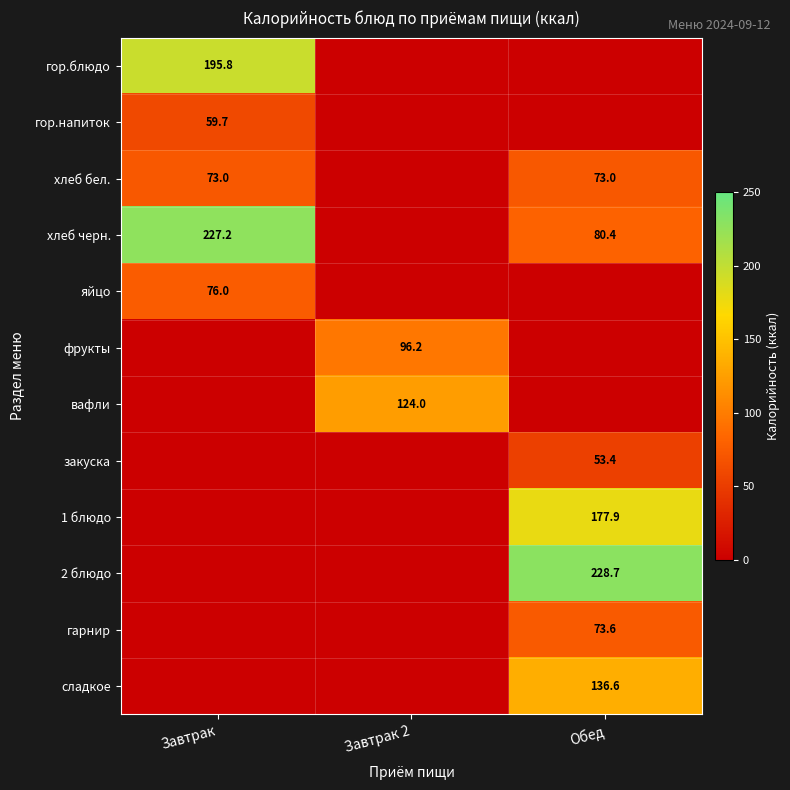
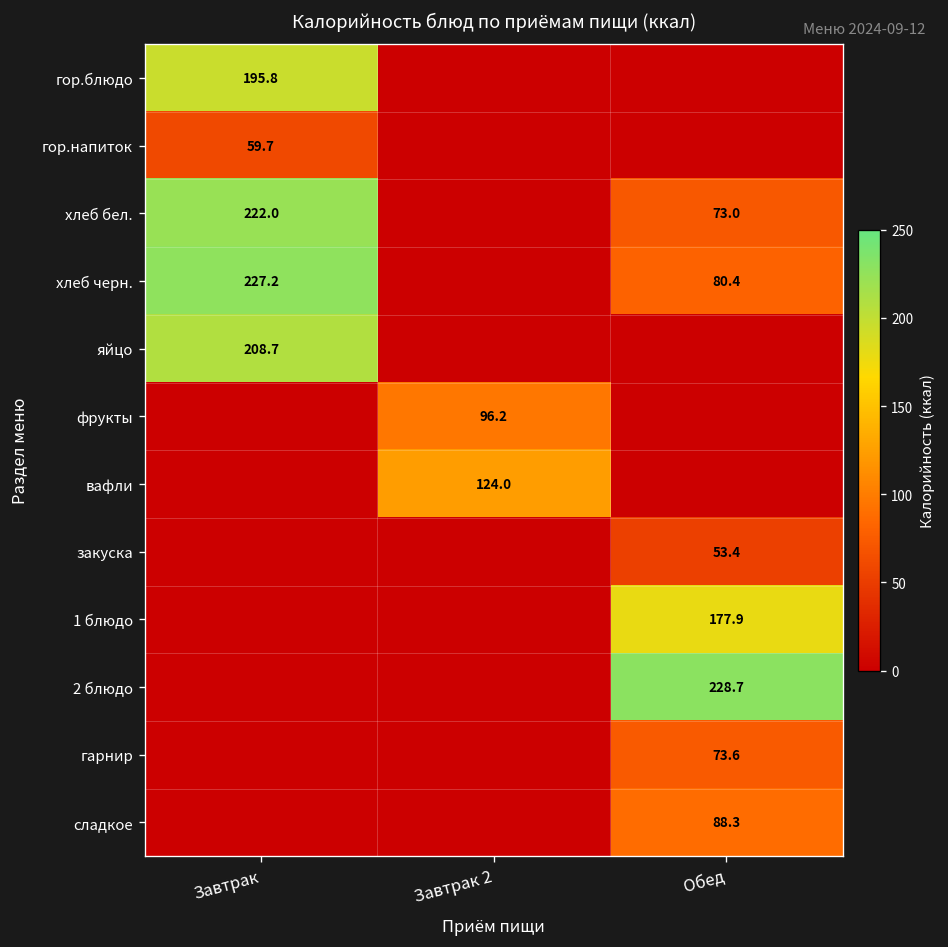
хлеб бел., Завтрак: 73.0 -> 222.0
яйцо, Завтрак: 76.0 -> 208.7
сладкое, Обед: 136.6 -> 88.3
